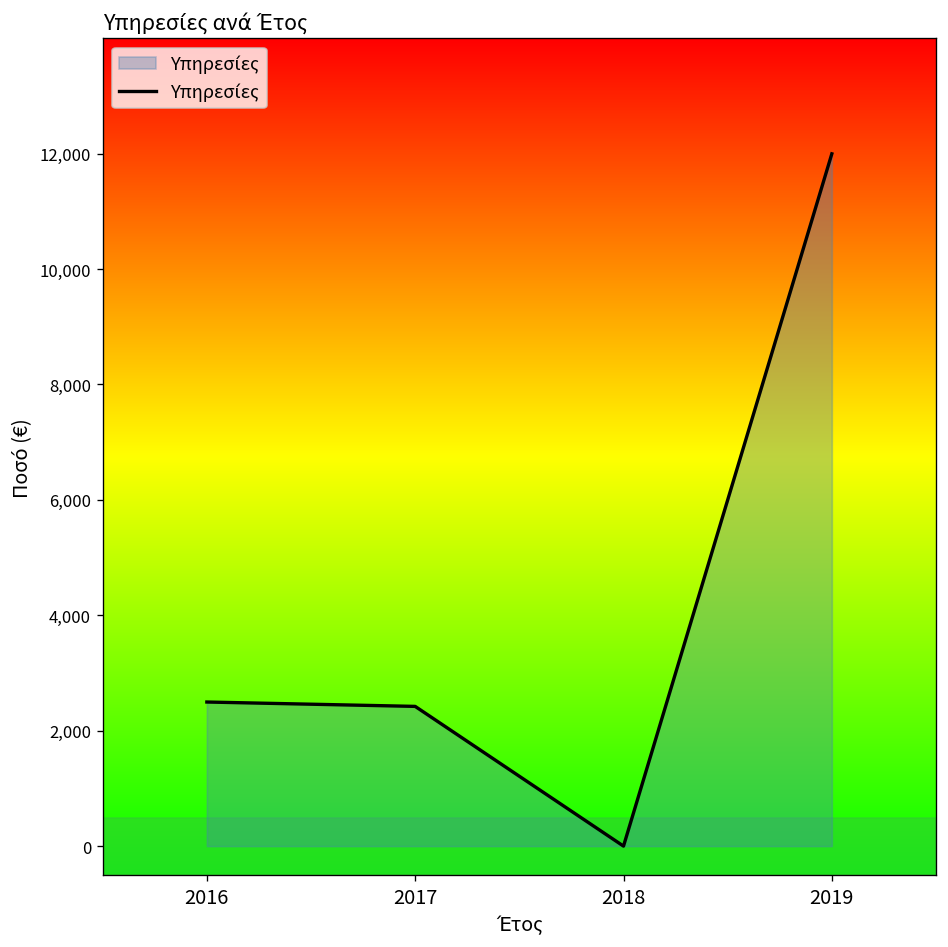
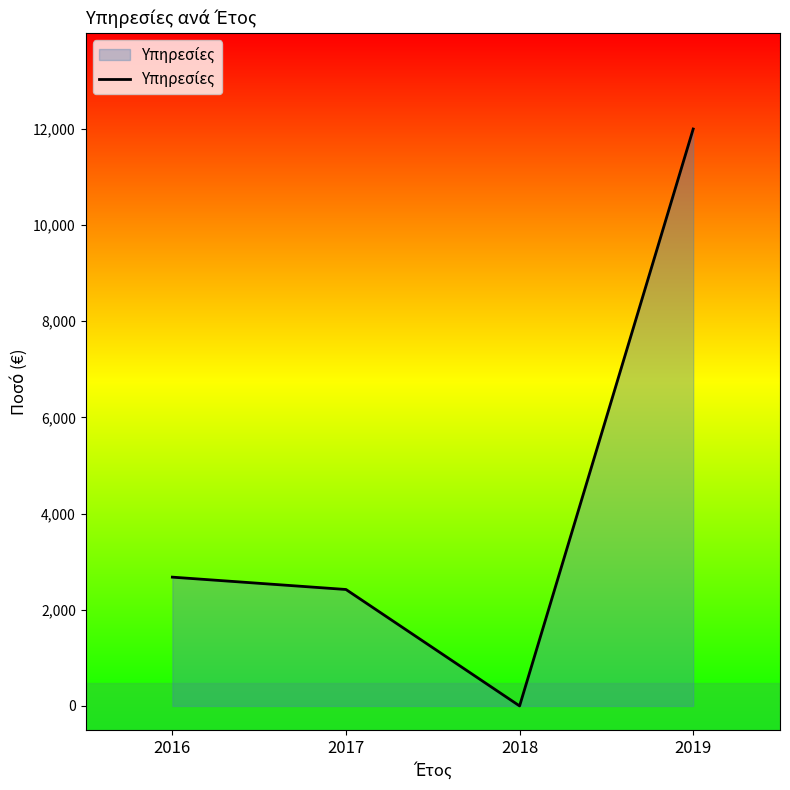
2016: 2,500 -> 2,700
